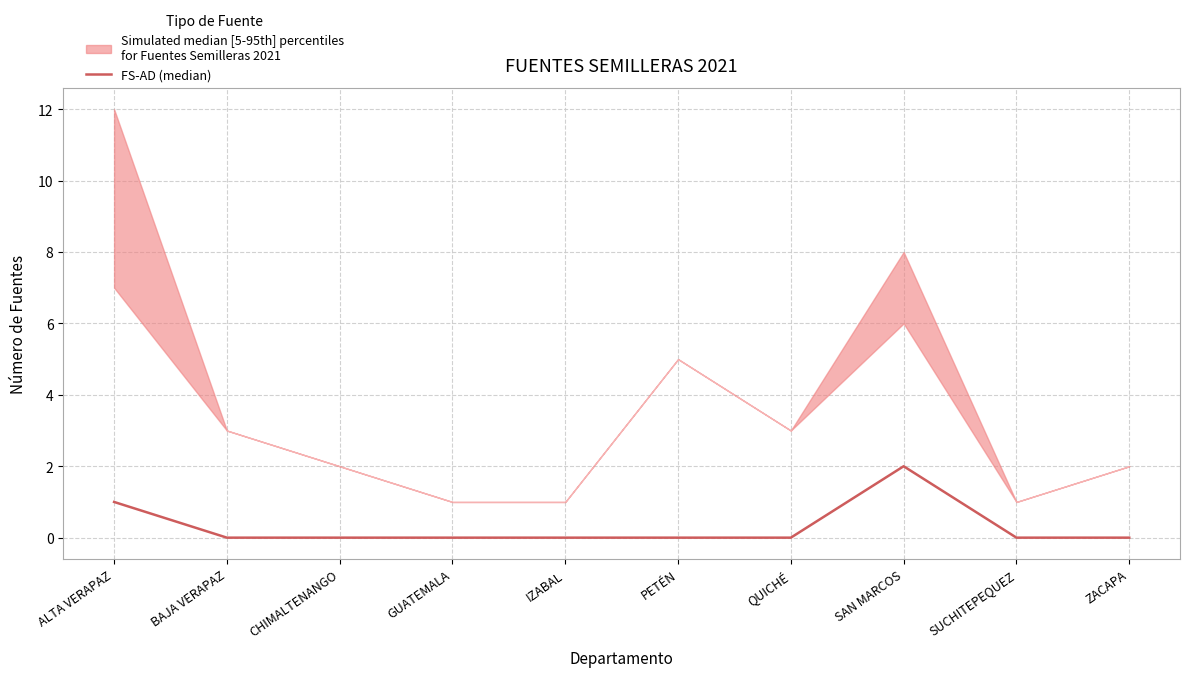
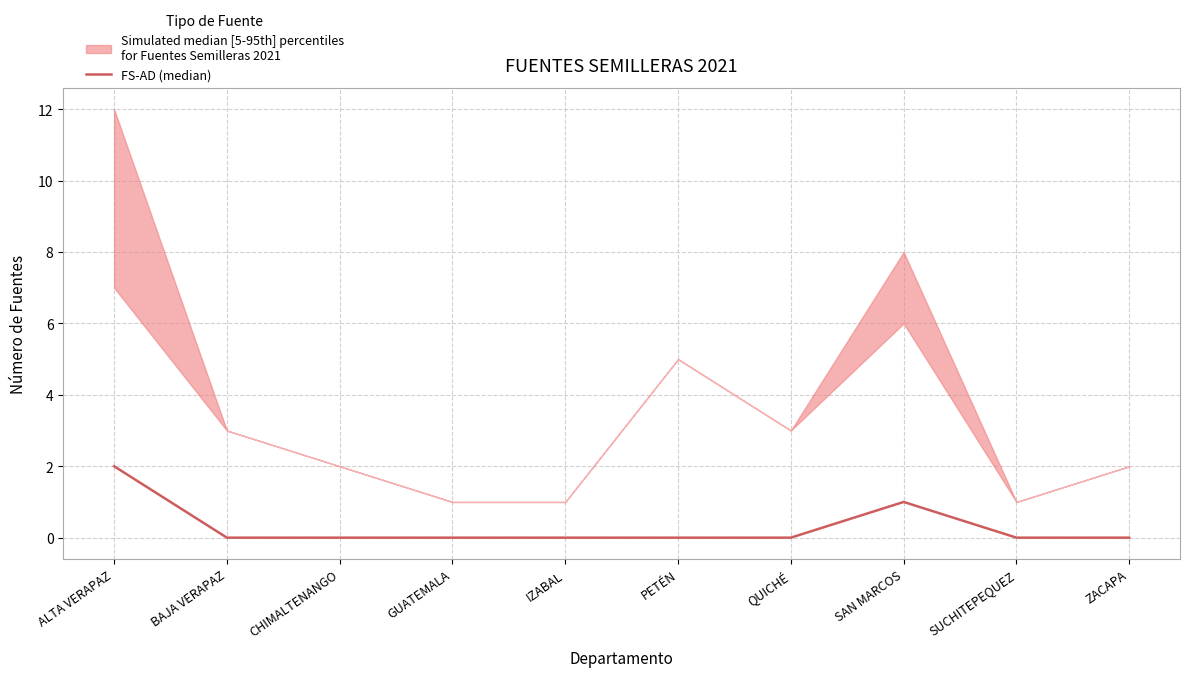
FS-AD (median), ALTA VERAPAZ: 1 -> 2
FS-AD (median), SAN MARCOS: 2 -> 1
